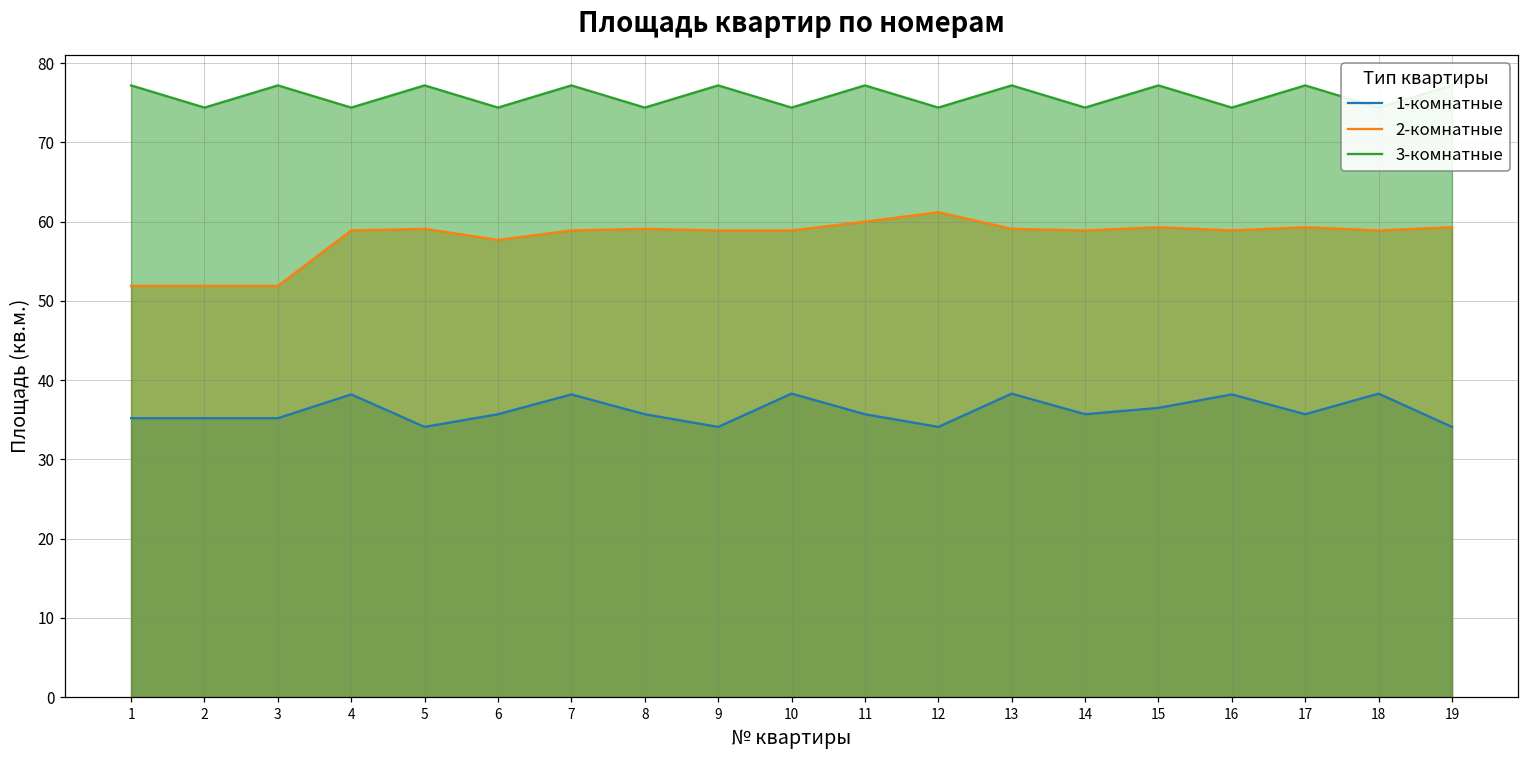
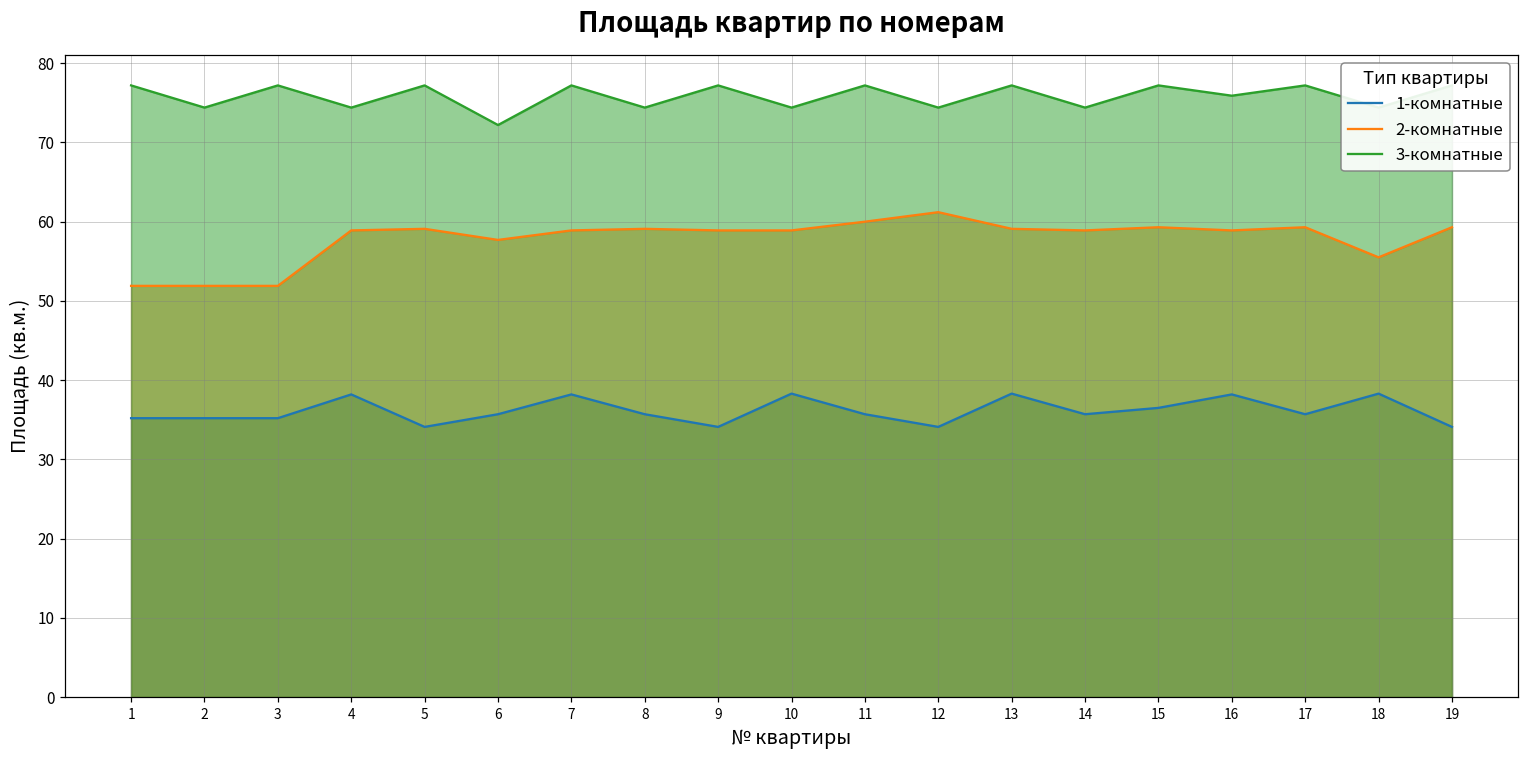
3-комнатные, 6: 74 -> 72
3-комнатные, 16: 74 -> 76
2-комнатные, 18: 59 -> 56
